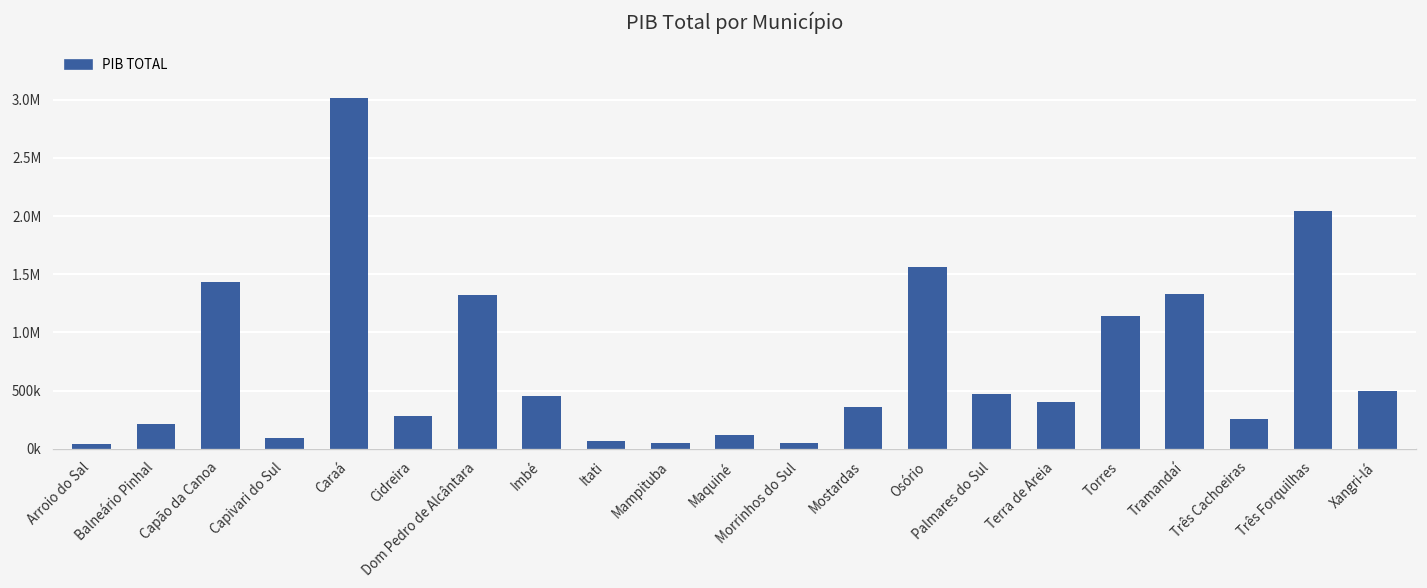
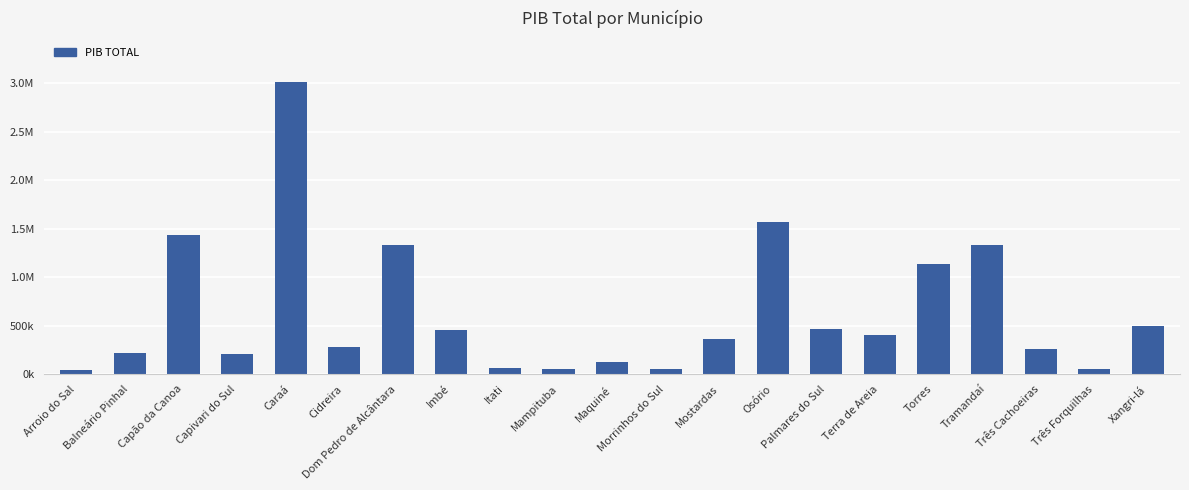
Capivari do Sul: 100000 -> 200000
Três Forquilhas: 2000000 -> 100000
